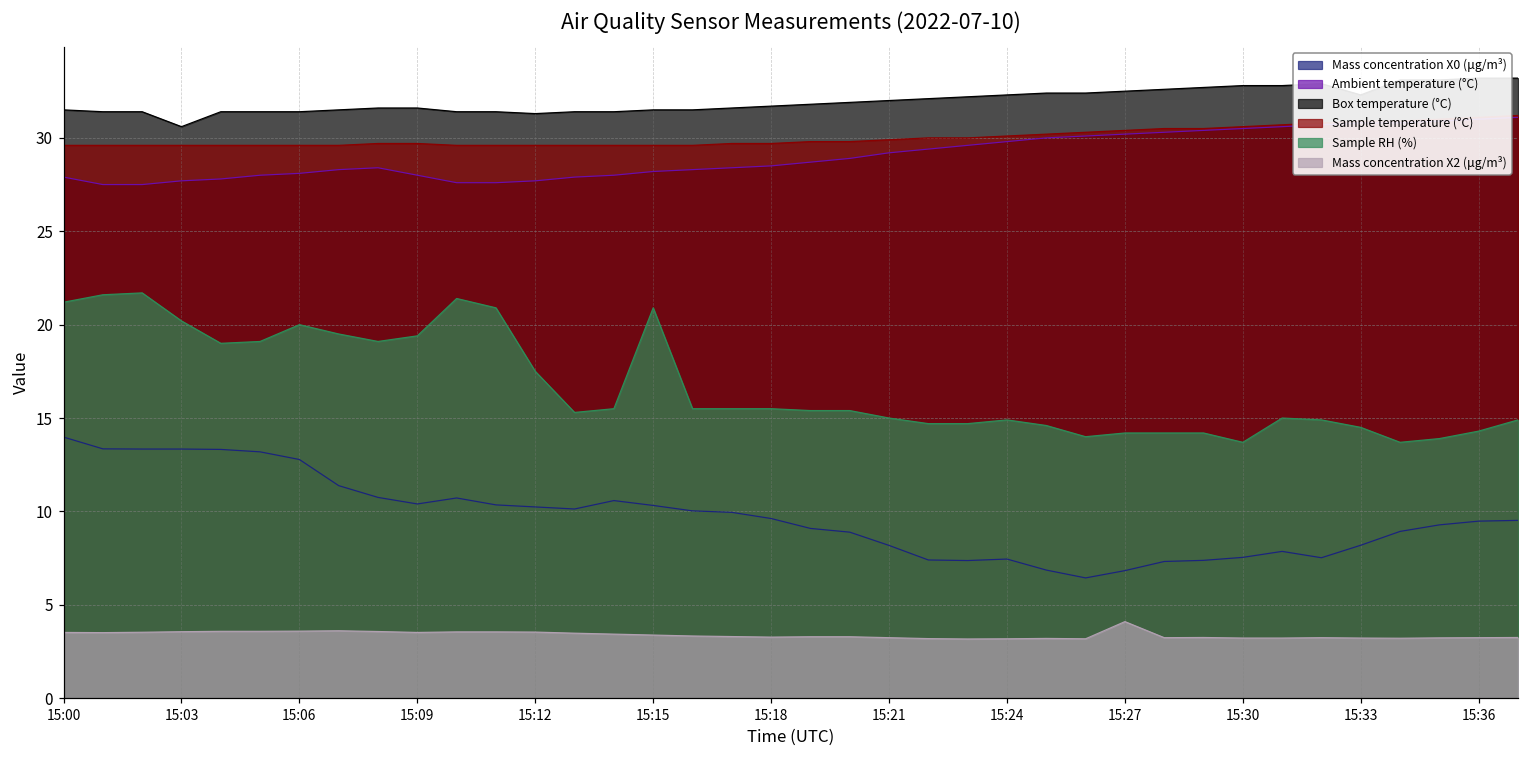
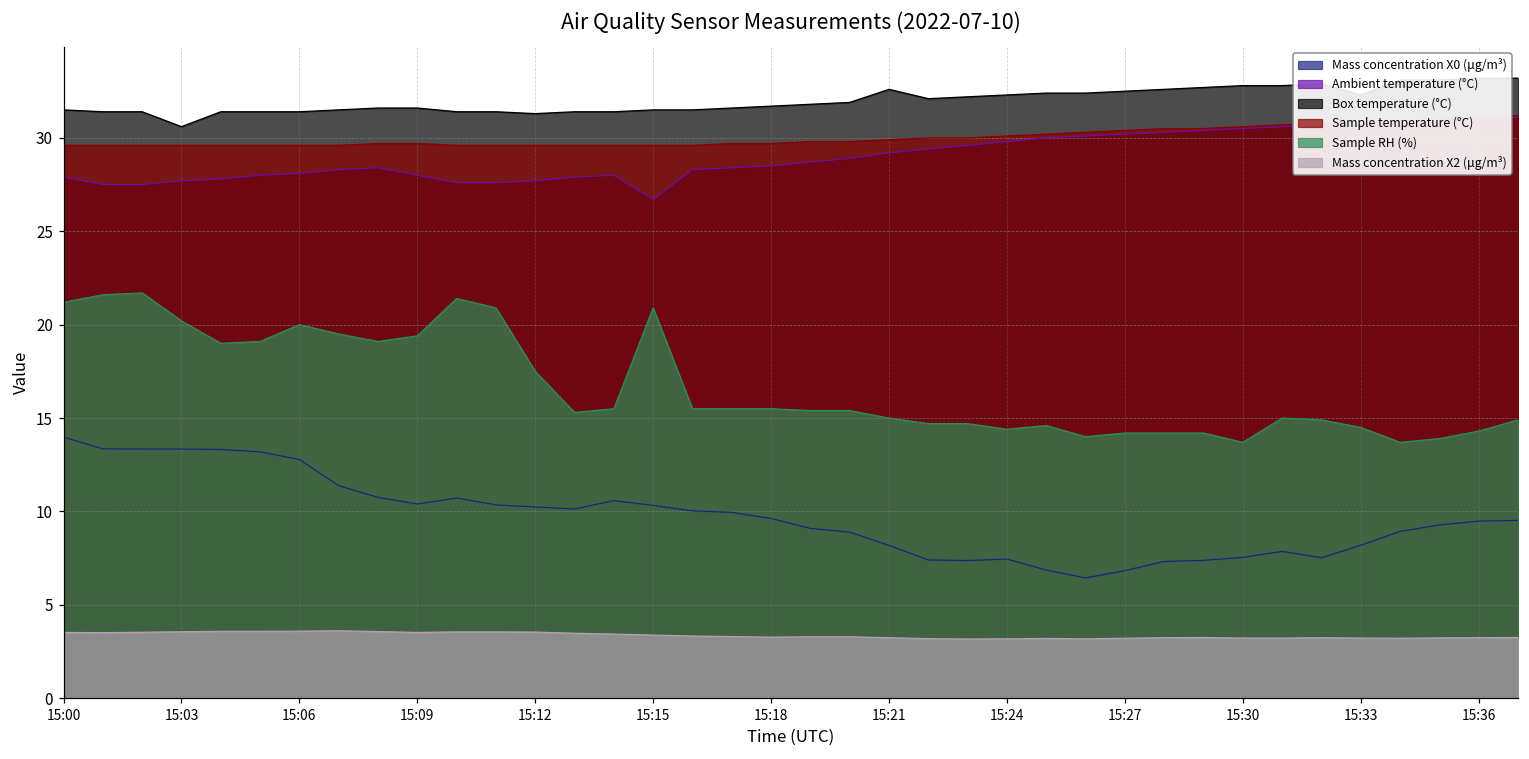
Ambient temperature (°C), 15:15: 28.2 -> 26.7
Box temperature (°C), 15:21: 32.0 -> 32.6
Sample RH (%), 15:24: 14.9 -> 14.4
Mass concentration X2 (μg/m³), 15:27: 4.1 -> 3.2
